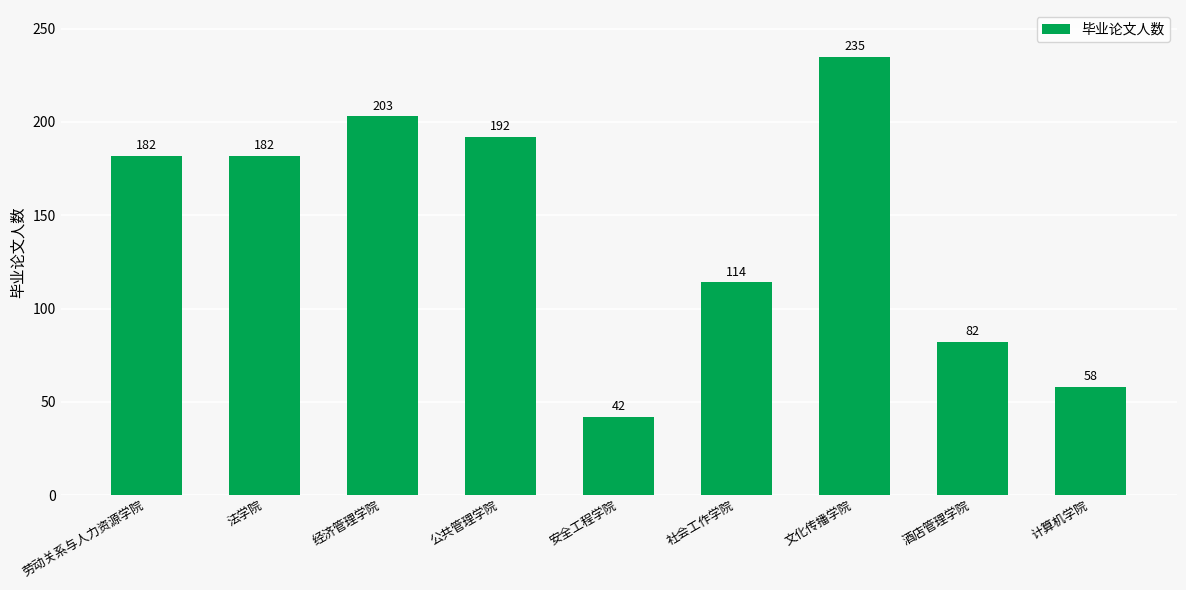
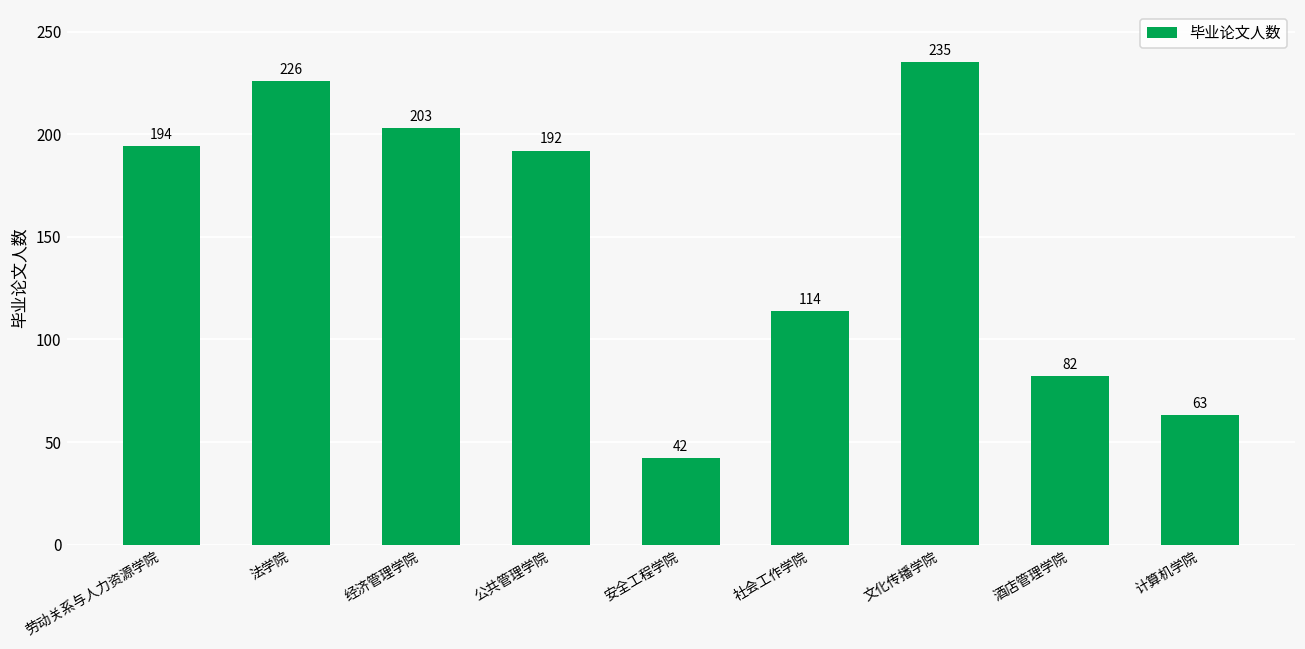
劳动关系与人力资源学院: 182 -> 194
法学院: 182 -> 226
计算机学院: 58 -> 63
